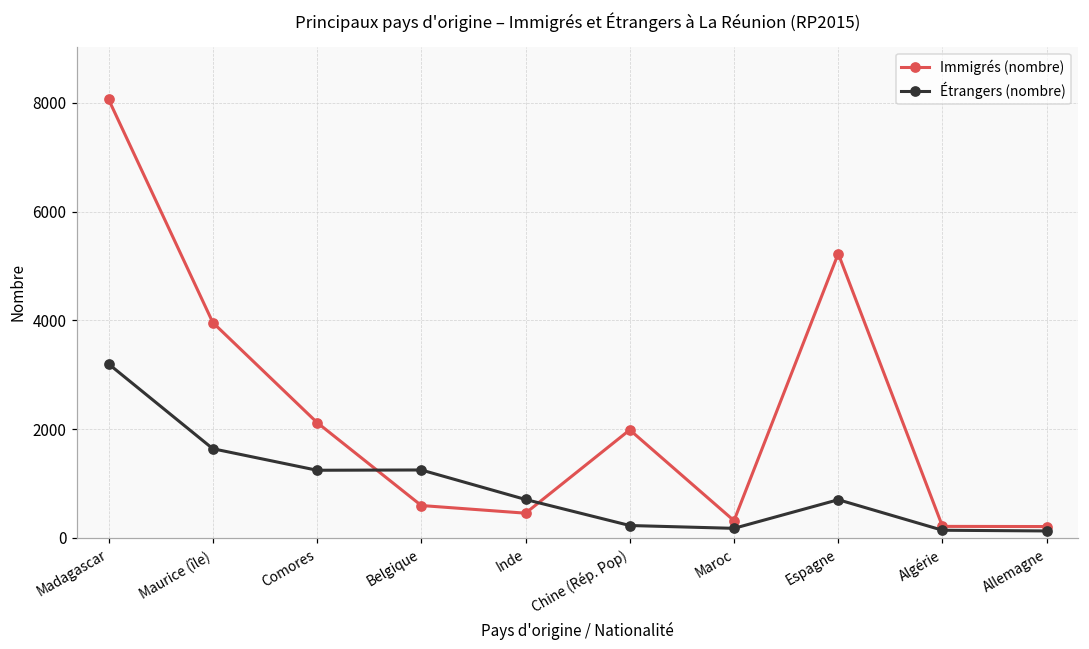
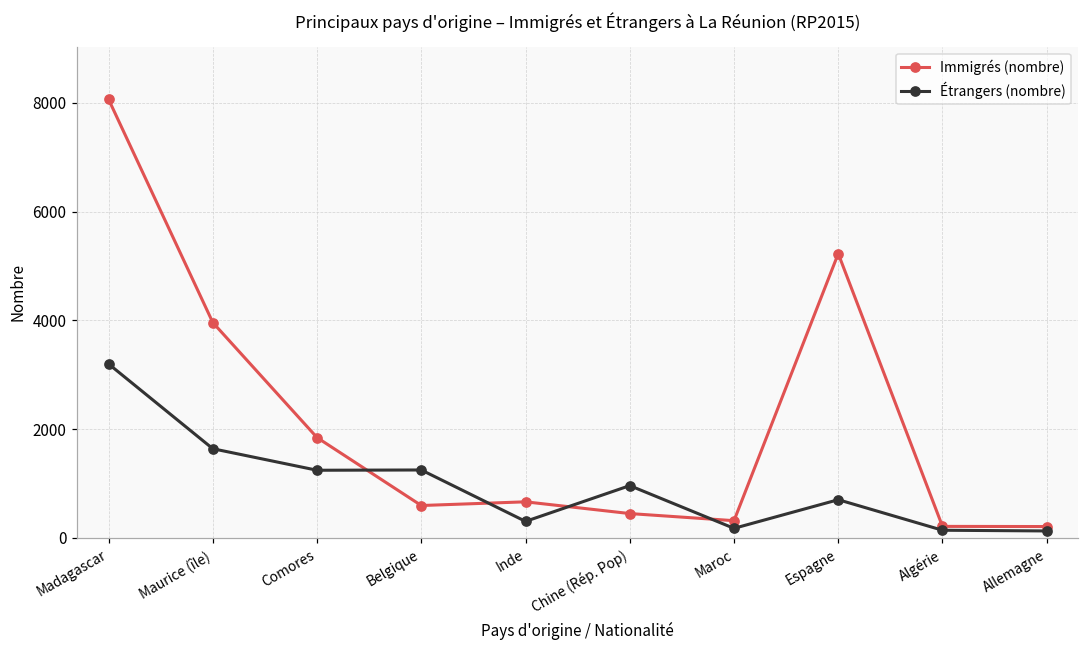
Immigrés (nombre), Comores: 2100 -> 1800
Immigrés (nombre), Inde: 500 -> 700
Étrangers (nombre), Inde: 700 -> 300
Immigrés (nombre), Chine (Rép. Pop): 2000 -> 400
Étrangers (nombre), Chine (Rép. Pop): 200 -> 1000
